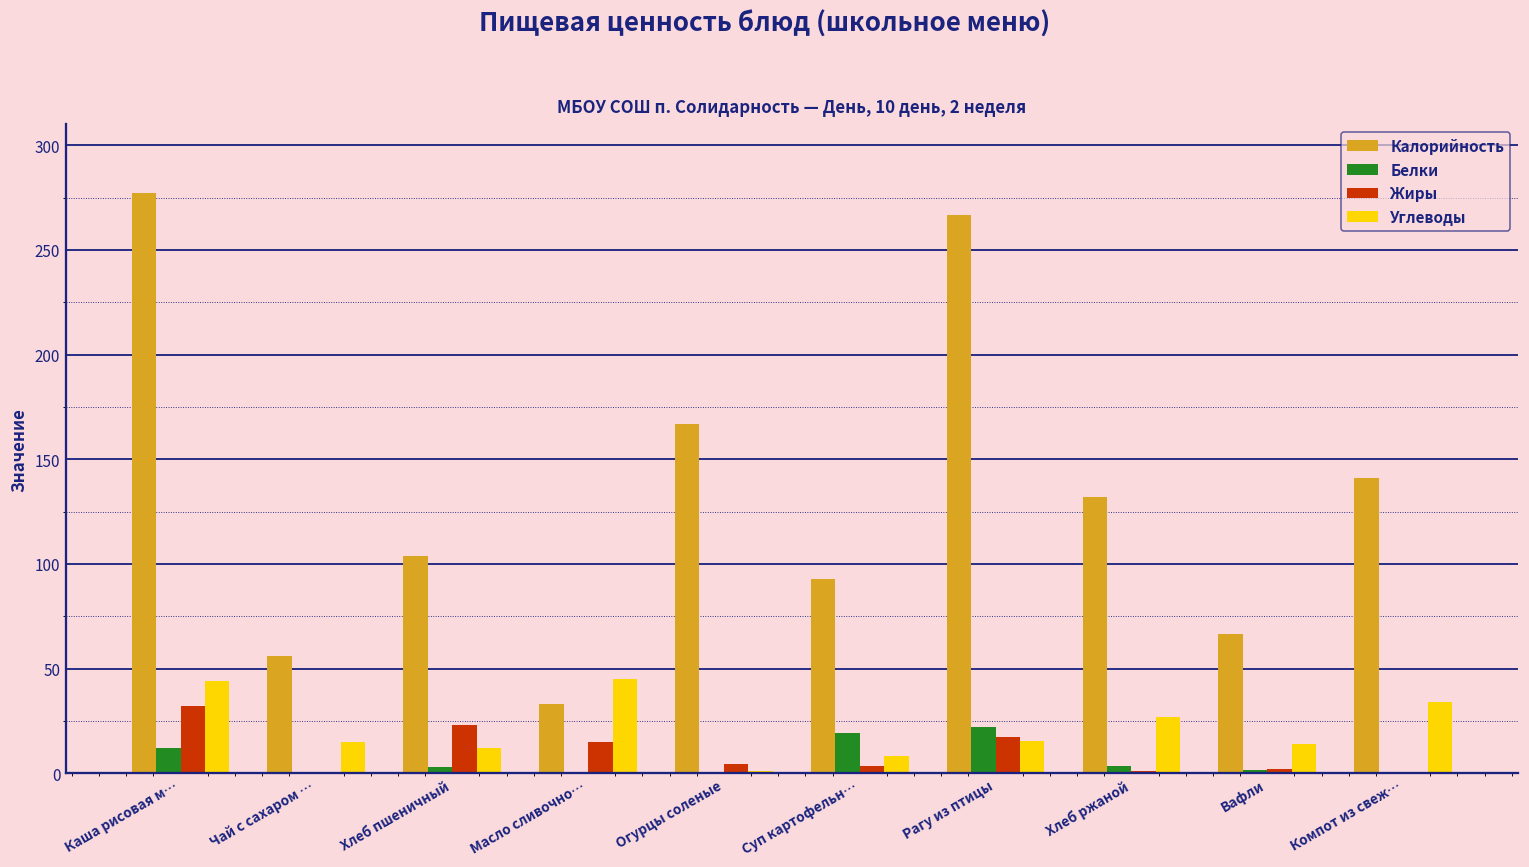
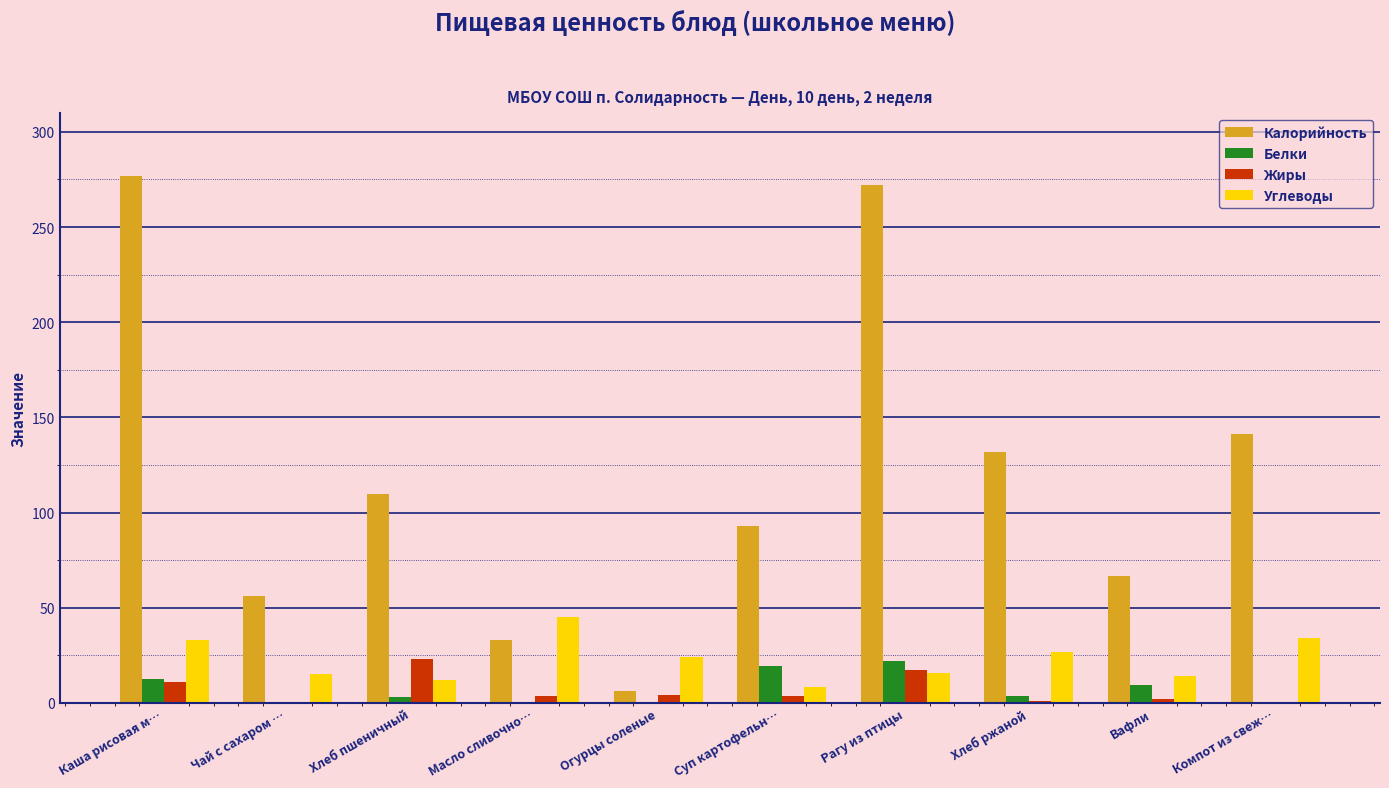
Жиры, Каша рисовая м…: 32 -> 11
Углеводы, Каша рисовая м…: 44 -> 33
Калорийность, Хлеб пшеничный: 104 -> 110
Жиры, Масло сливочно…: 15 -> 4
Калорийность, Огурцы соленые: 167 -> 6
Углеводы, Огурцы соленые: 1 -> 24
Калорийность, Рагу из птицы: 267 -> 272
Белки, Вафли: 1 -> 9
